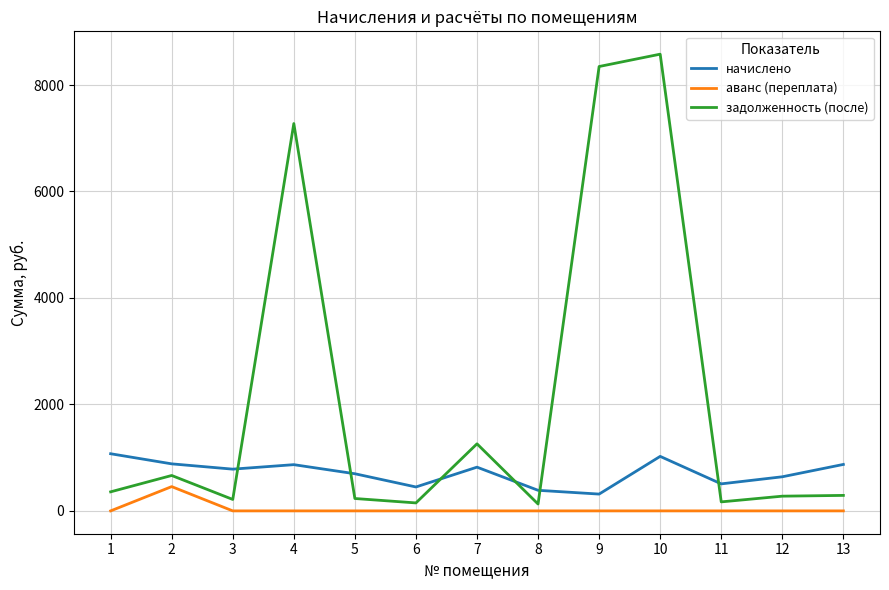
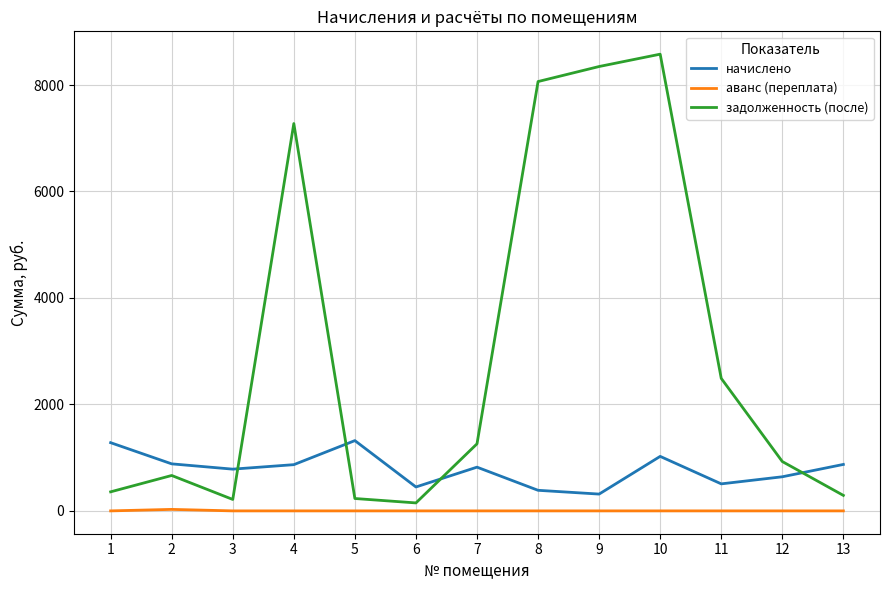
начислено, 1: 1100 -> 1300
аванс (переплата), 2: 500 -> 0
начислено, 5: 700 -> 1300
задолженность (после), 8: 100 -> 8100
задолженность (после), 11: 200 -> 2500
задолженность (после), 12: 300 -> 900
